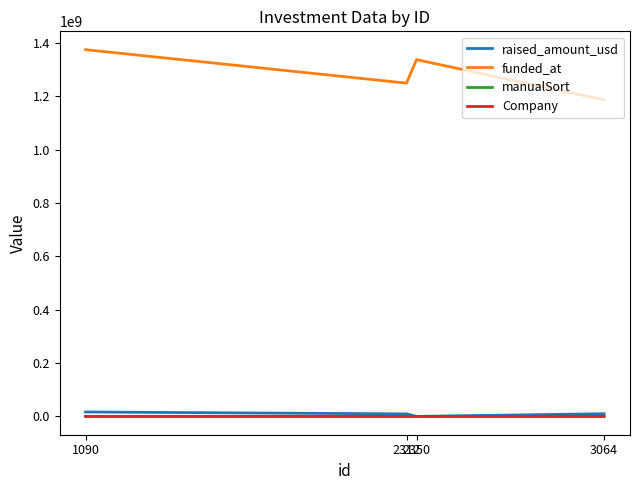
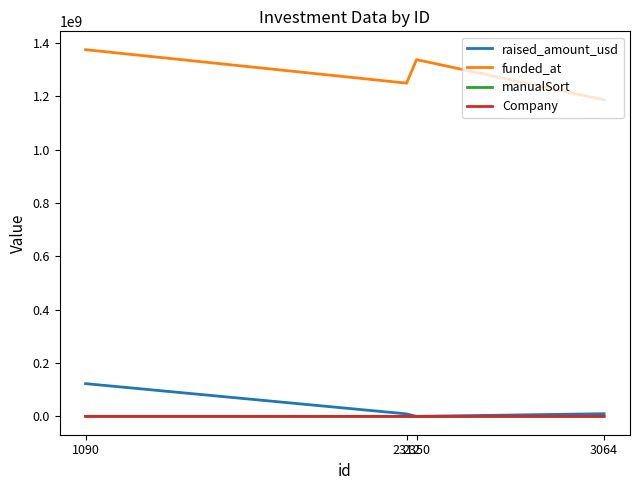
raised_amount_usd, 1090: 20000000 -> 120000000
